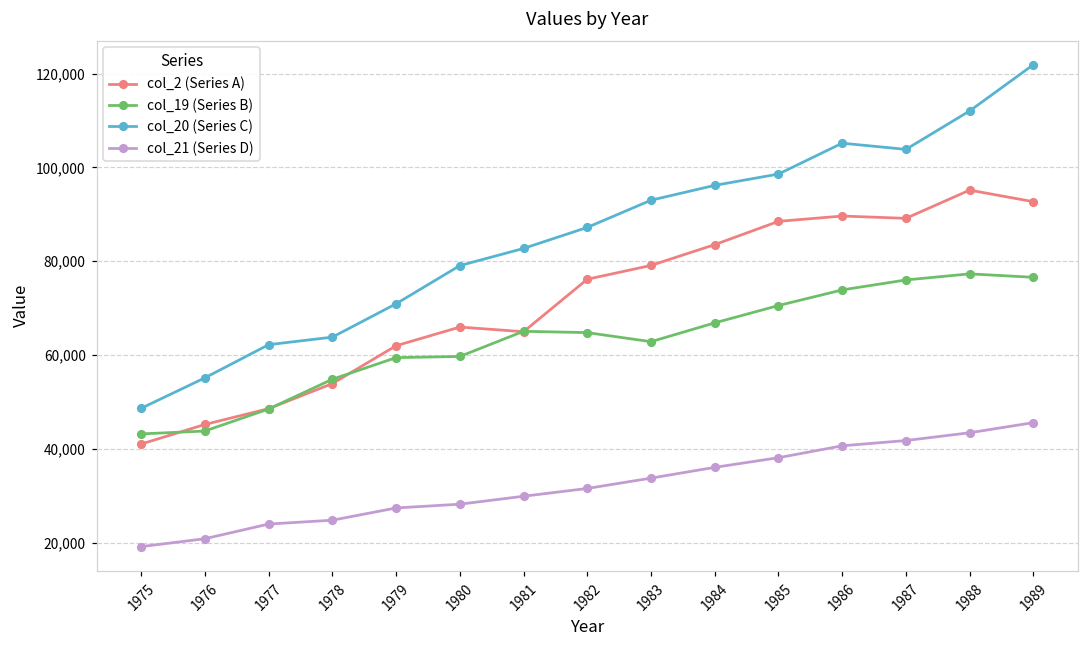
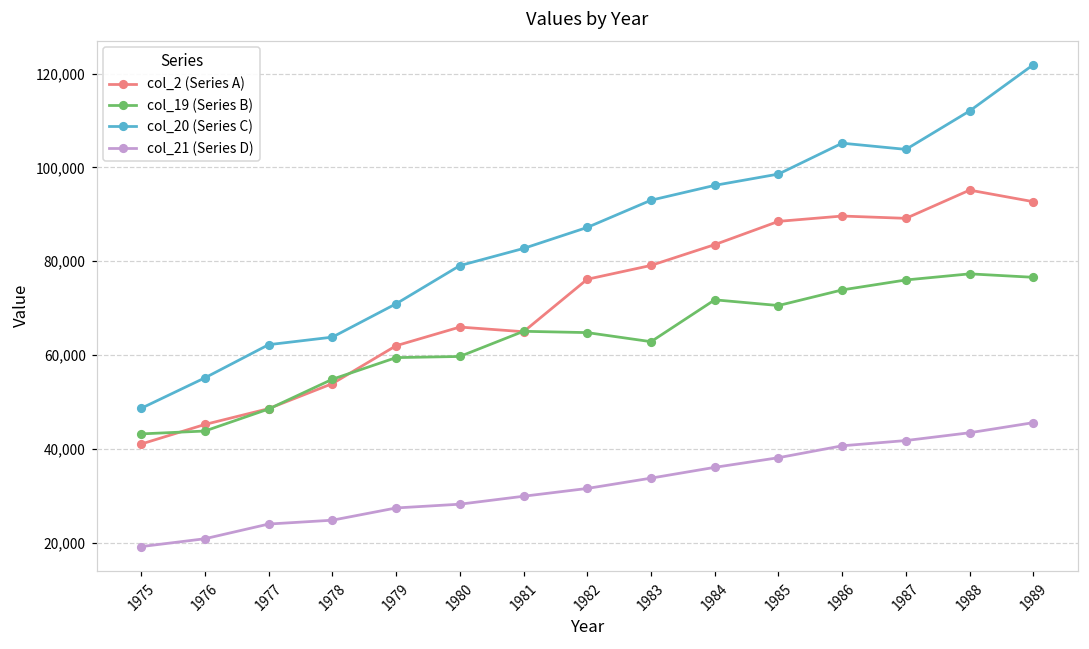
col_19 (Series B), 1984: 67,000 -> 72,000
